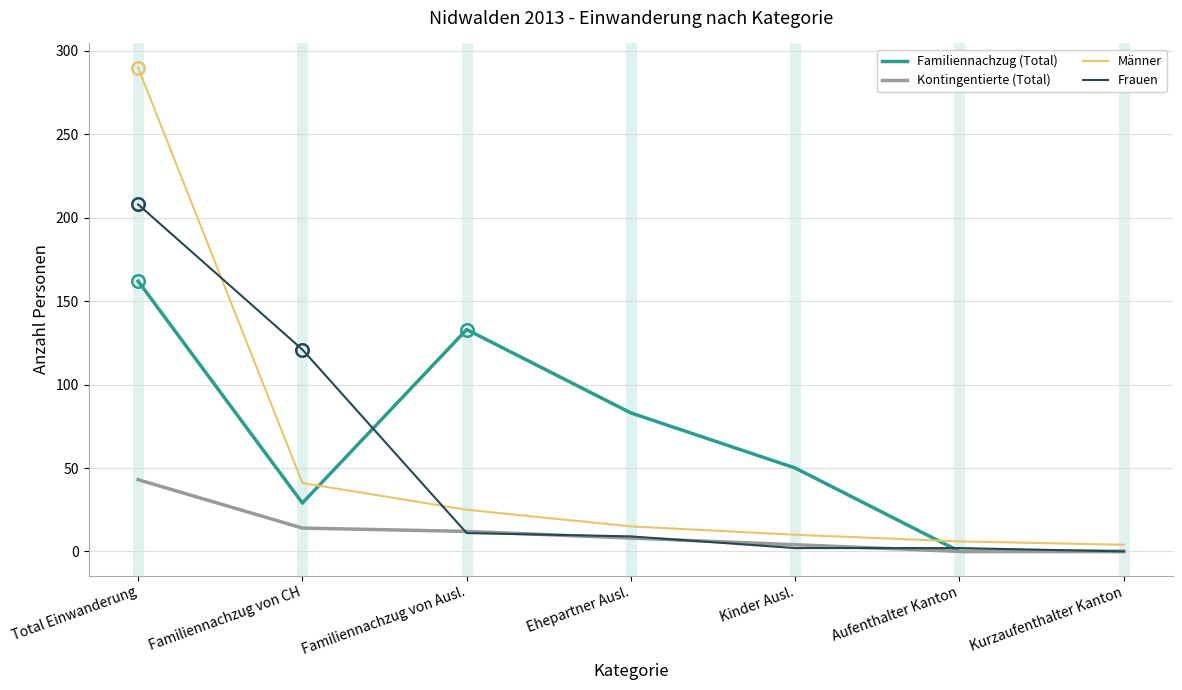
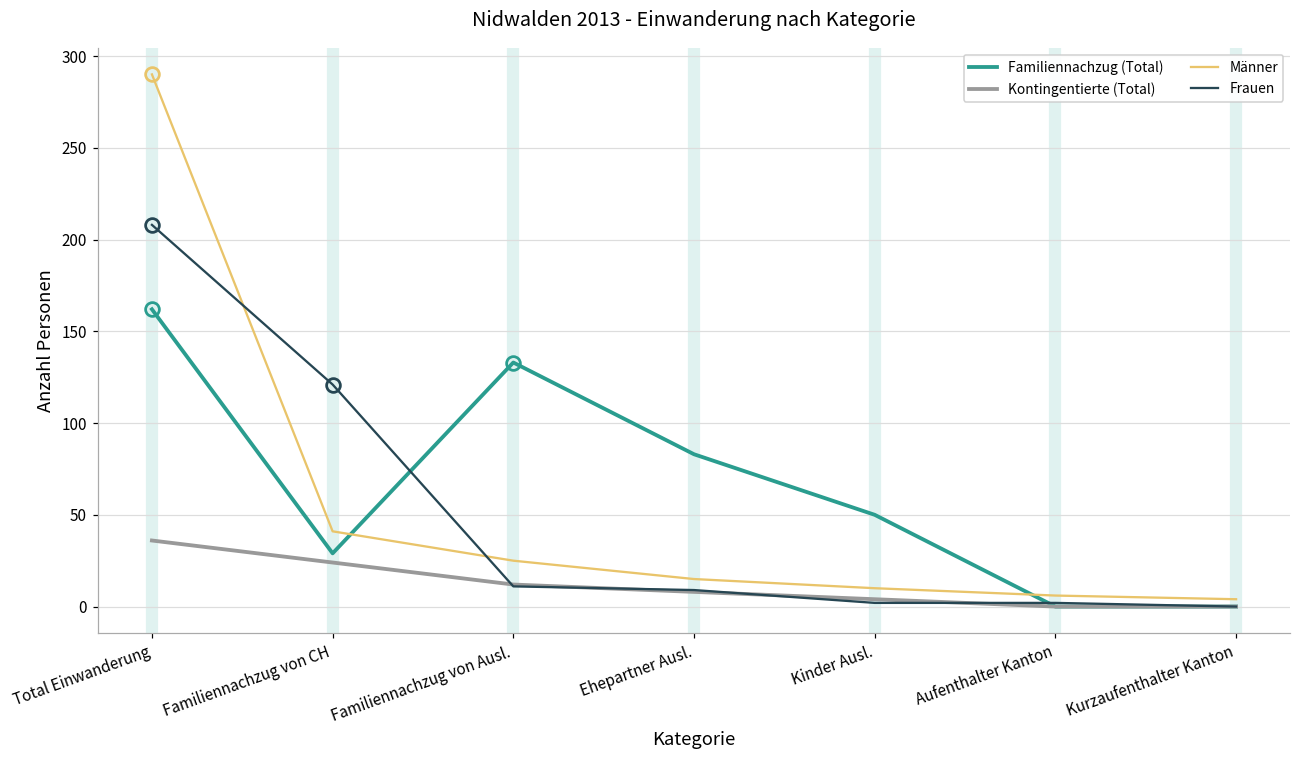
Kontingentierte (Total), Total Einwanderung: 43 -> 36
Kontingentierte (Total), Familiennachzug von CH: 14 -> 24
